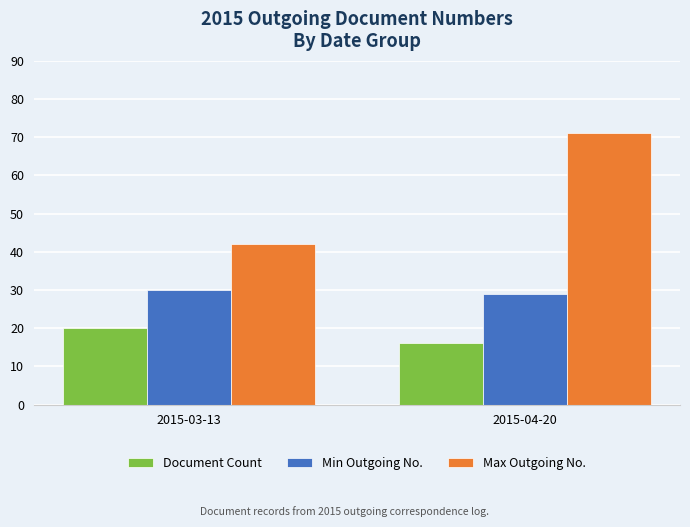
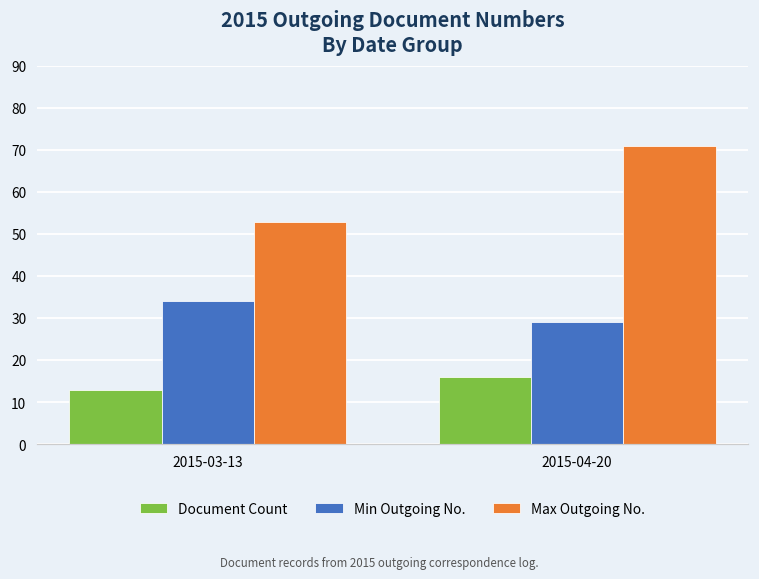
Document Count, 2015-03-13: 20 -> 13
Min Outgoing No., 2015-03-13: 30 -> 34
Max Outgoing No., 2015-03-13: 42 -> 53
